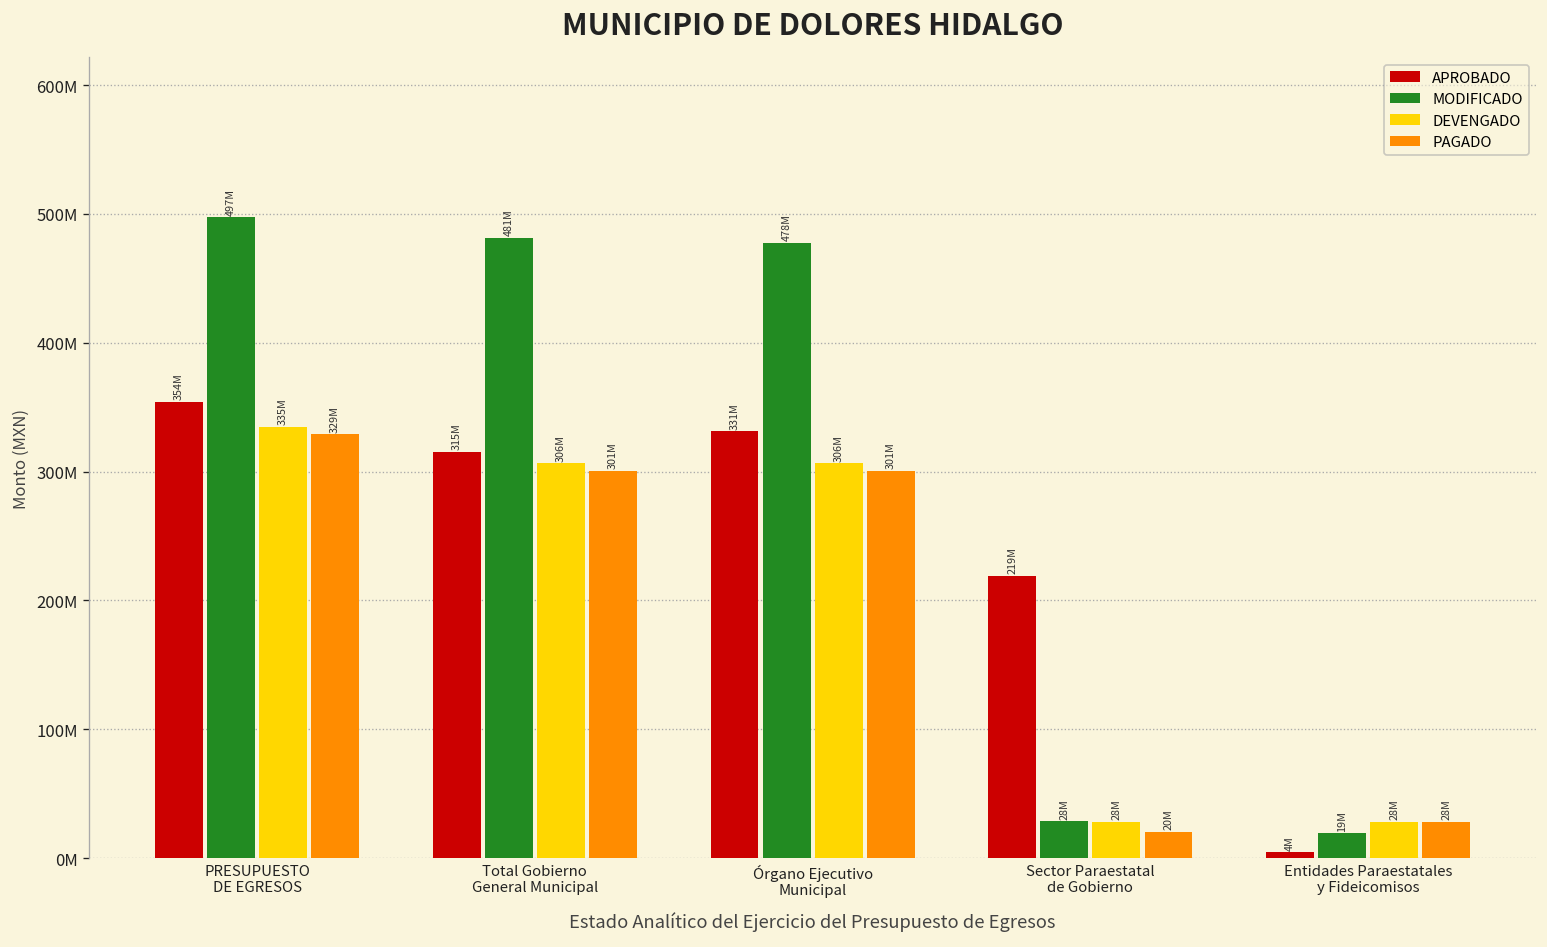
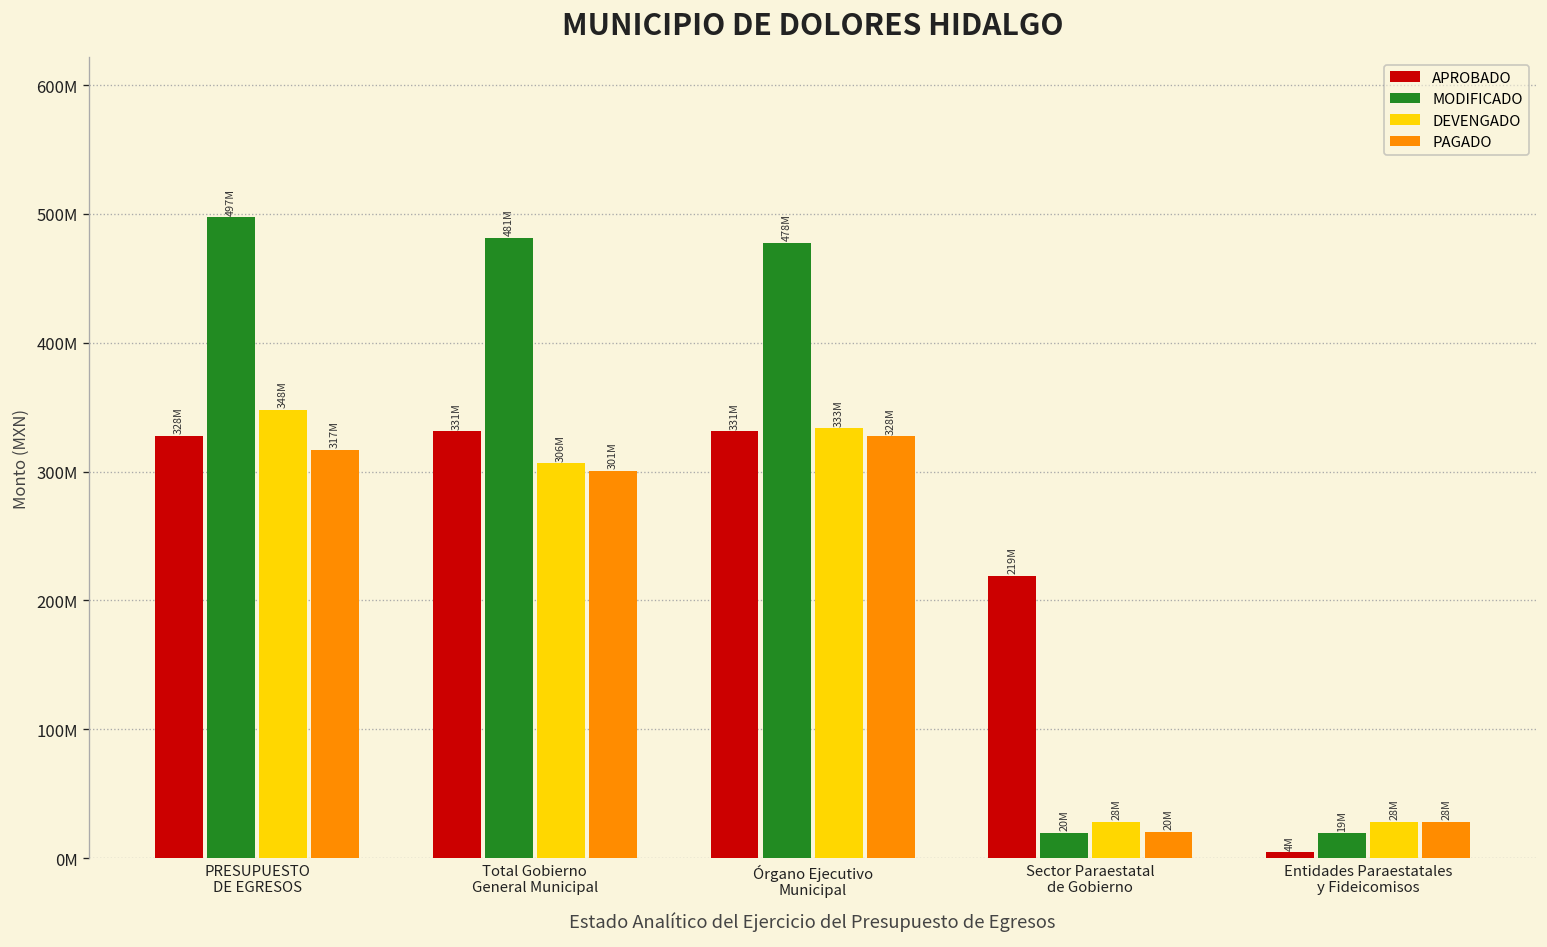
APROBADO, PRESUPUESTO DE EGRESOS: 354M -> 328M
DEVENGADO, PRESUPUESTO DE EGRESOS: 335M -> 348M
PAGADO, PRESUPUESTO DE EGRESOS: 329M -> 317M
APROBADO, Total Gobierno General Municipal: 315M -> 331M
DEVENGADO, Órgano Ejecutivo Municipal: 306M -> 333M
PAGADO, Órgano Ejecutivo Municipal: 301M -> 328M
MODIFICADO, Sector Paraestatal de Gobierno: 28M -> 20M
